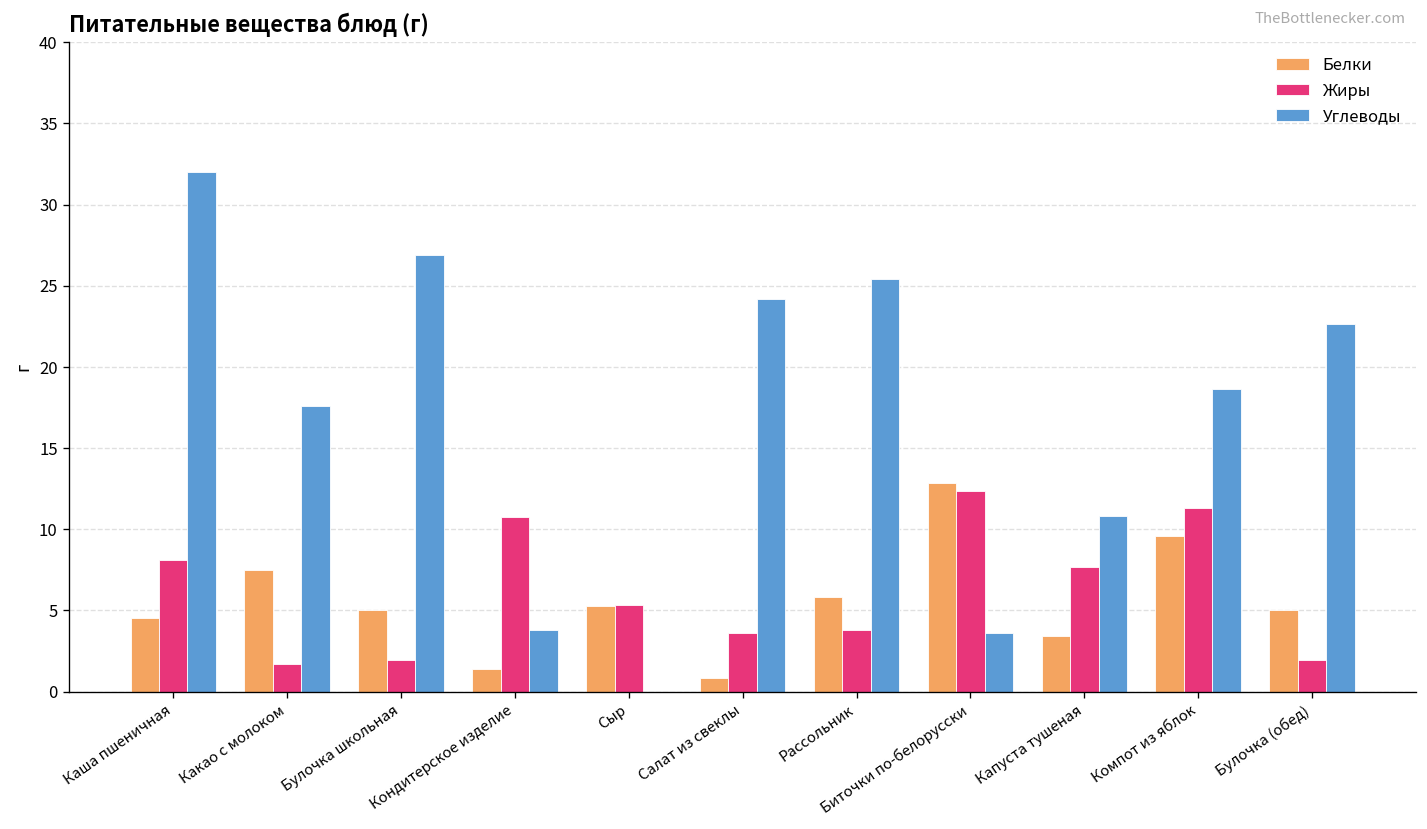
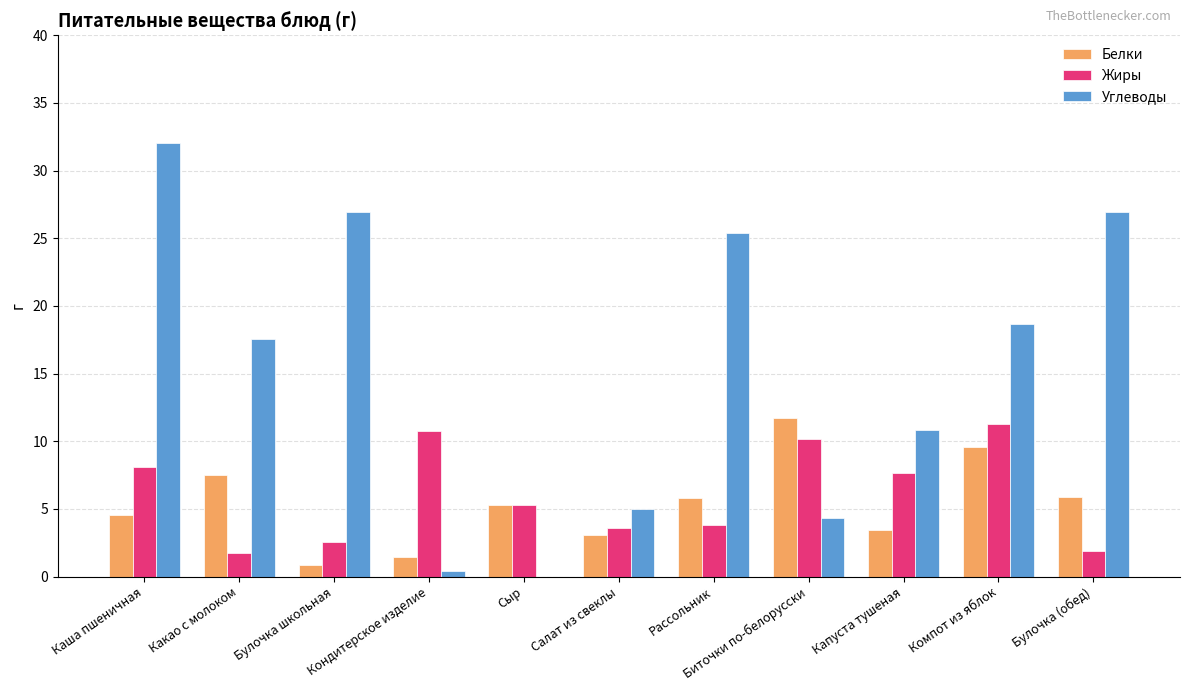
Белки, Булочка школьная: 5.0 -> 0.8
Жиры, Булочка школьная: 1.9 -> 2.5
Углеводы, Кондитерское изделие: 3.8 -> 0.4
Белки, Салат из свеклы: 0.8 -> 3.1
Углеводы, Салат из свеклы: 24.2 -> 5.0
Белки, Биточки по-белорусски: 12.8 -> 11.7
Жиры, Биточки по-белорусски: 12.4 -> 10.2
Углеводы, Биточки по-белорусски: 3.6 -> 4.3
Белки, Булочка (обед): 5.0 -> 5.9
Углеводы, Булочка (обед): 22.7 -> 26.9
